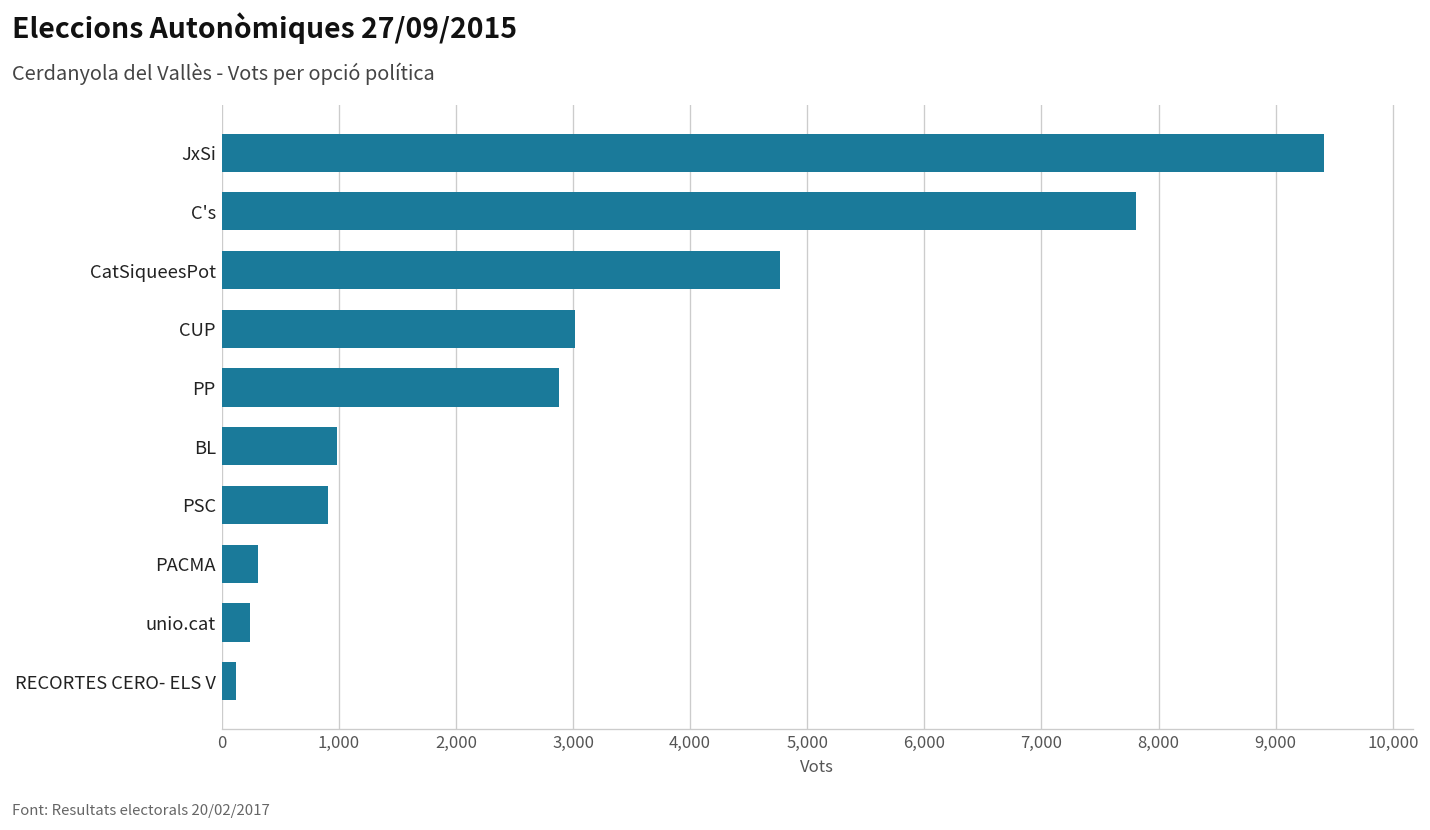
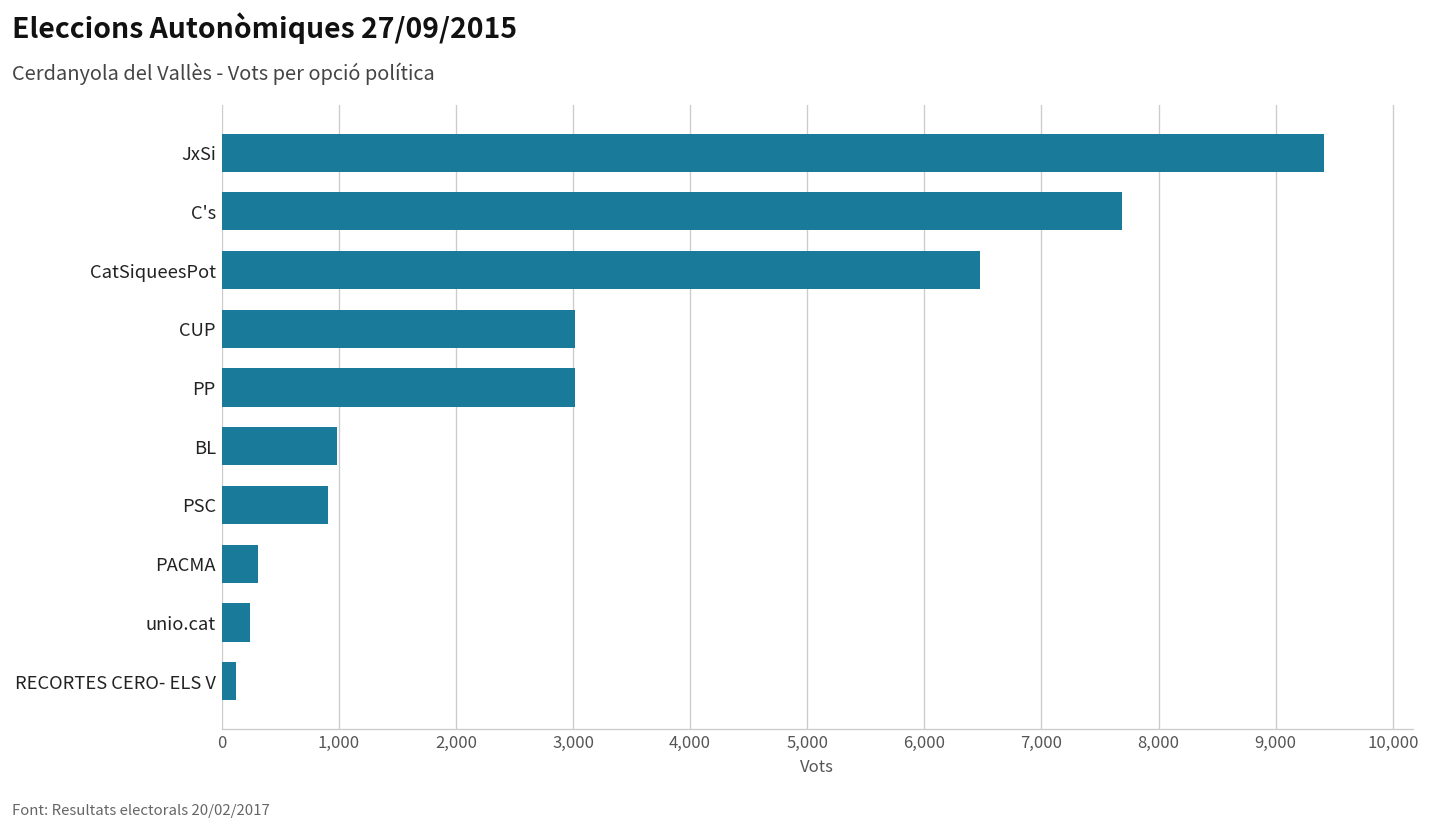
C's: 7,800 -> 7,700
CatSiqueesPot: 4,800 -> 6,500
PP: 2,900 -> 3,000
